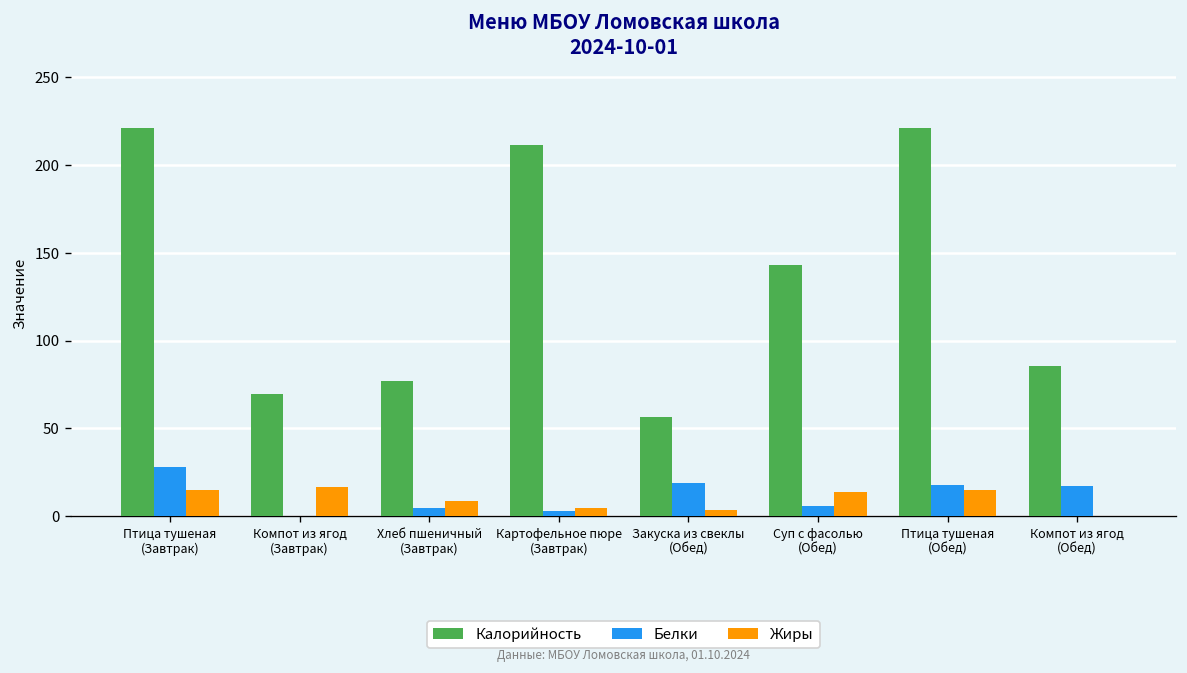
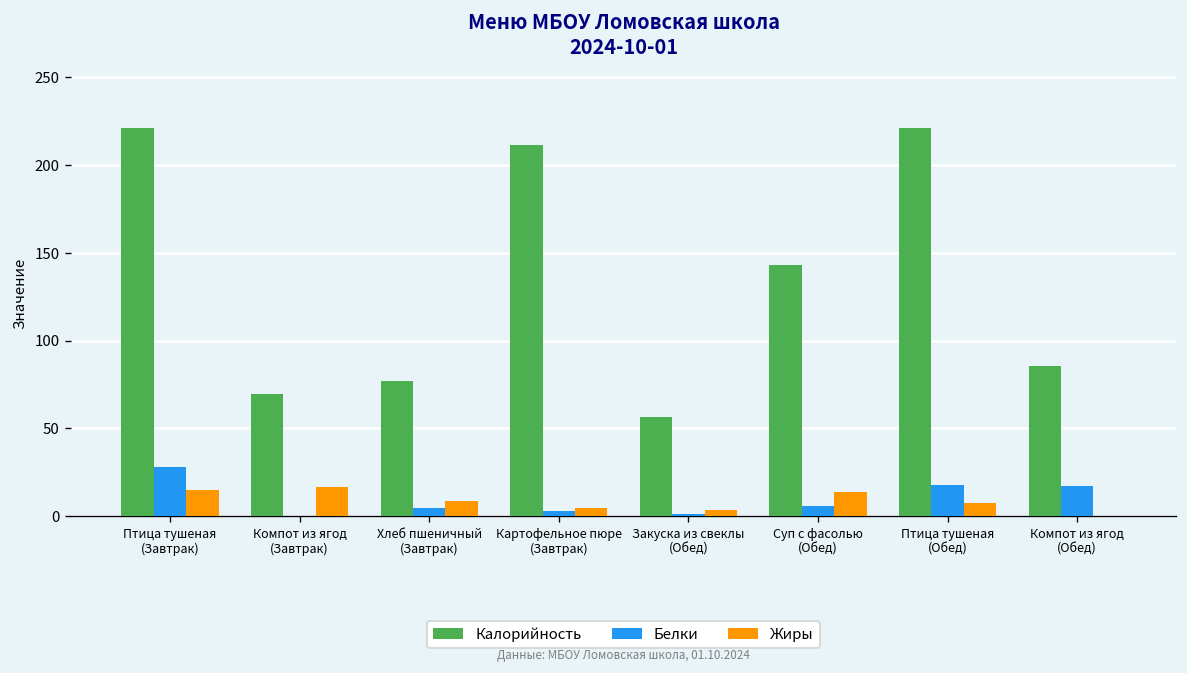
Белки, Закуска из свеклы (Обед): 19 -> 1
Жиры, Птица тушеная (Обед): 15 -> 8
